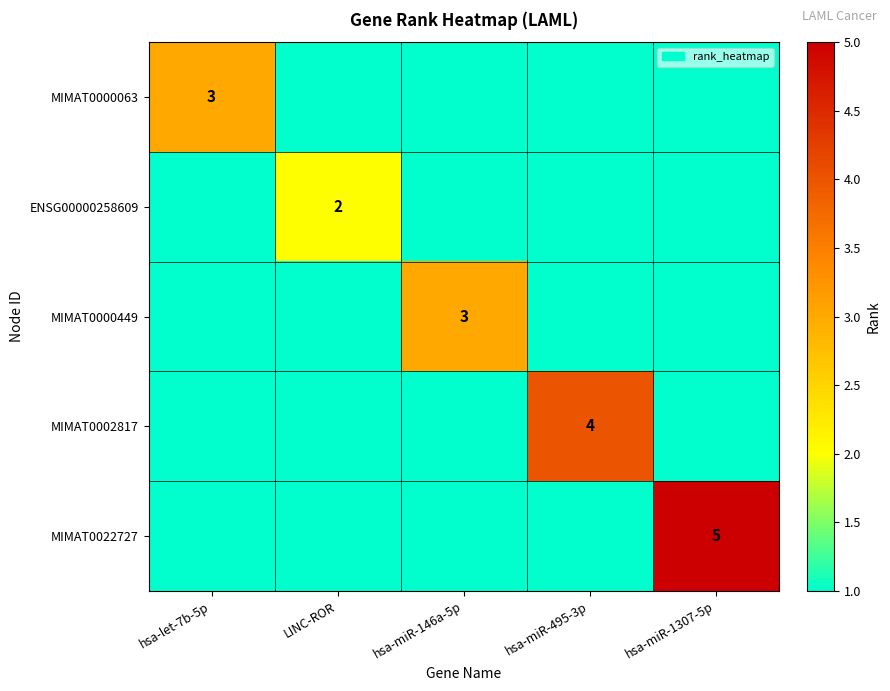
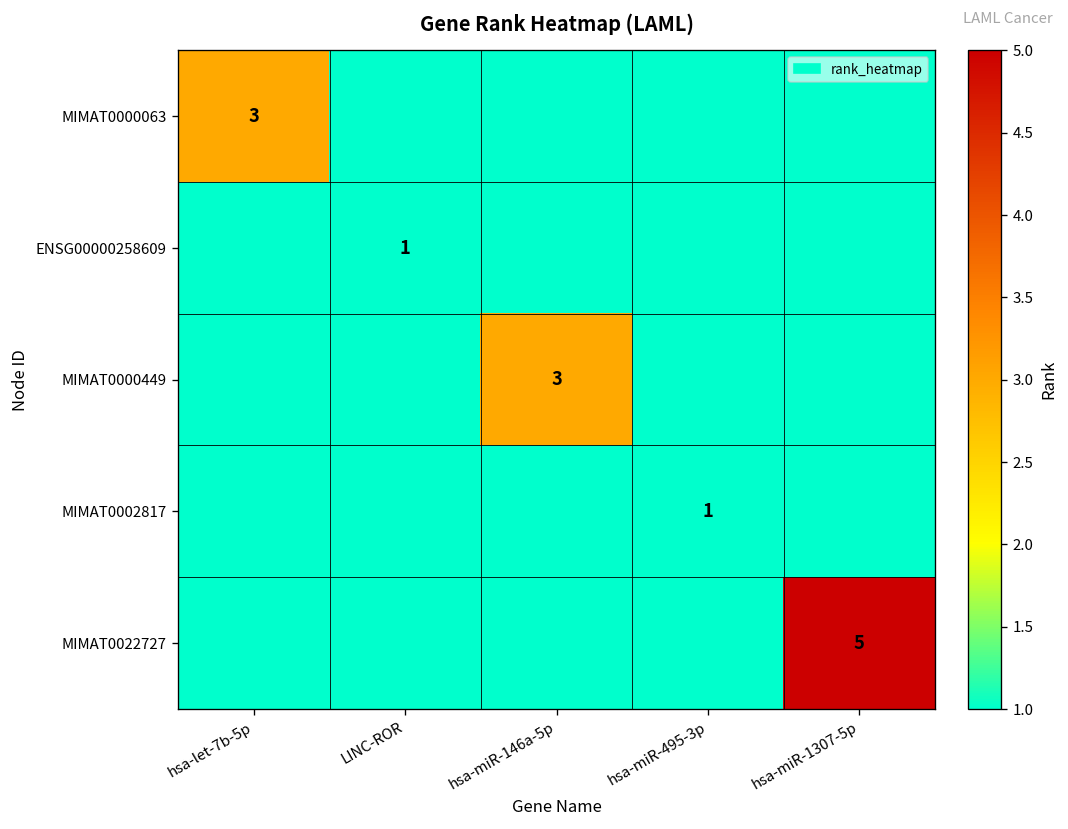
ENSG00000258609, LINC-ROR: 2 -> 1
MIMAT0002817, hsa-miR-495-3p: 4 -> 1
